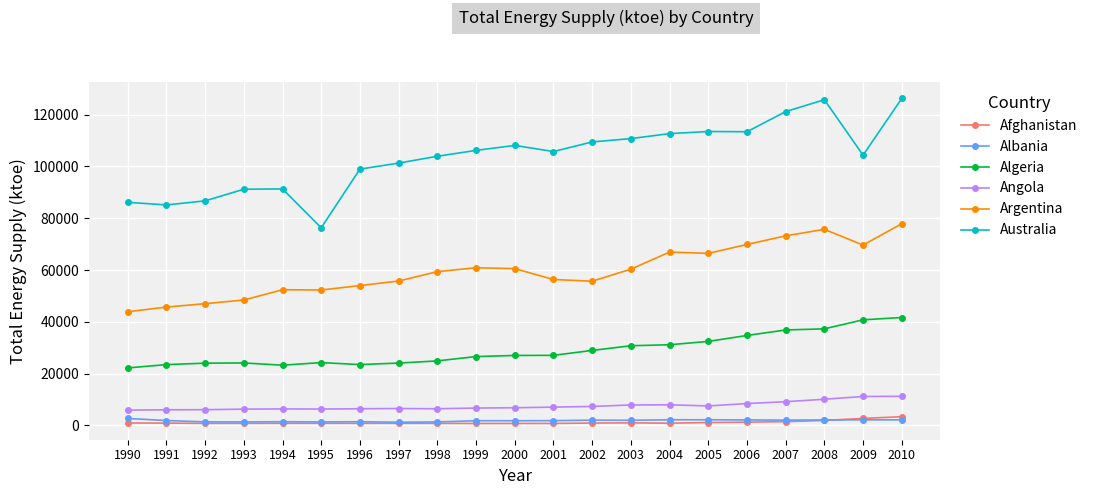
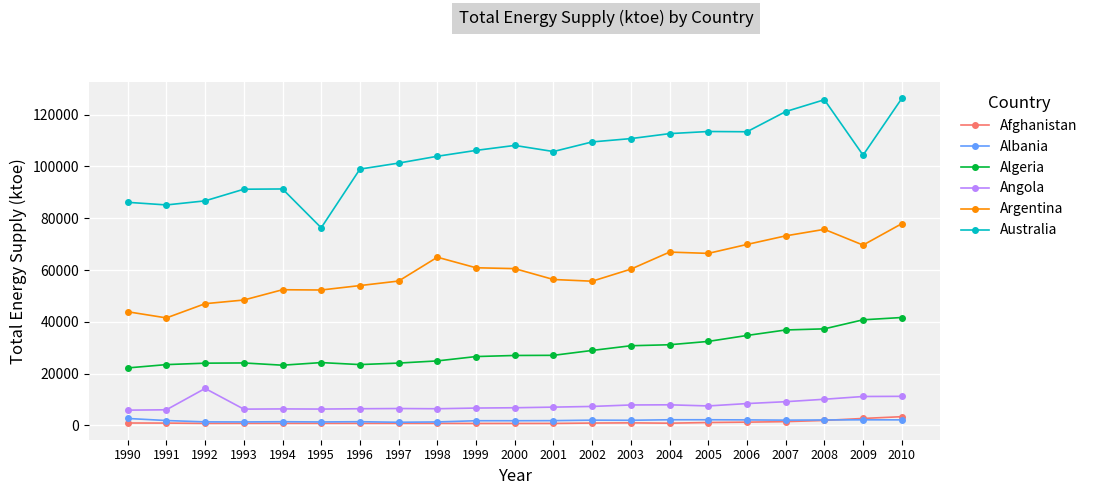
Argentina, 1991: 46000 -> 42000
Angola, 1992: 6000 -> 14000
Argentina, 1998: 59000 -> 65000
